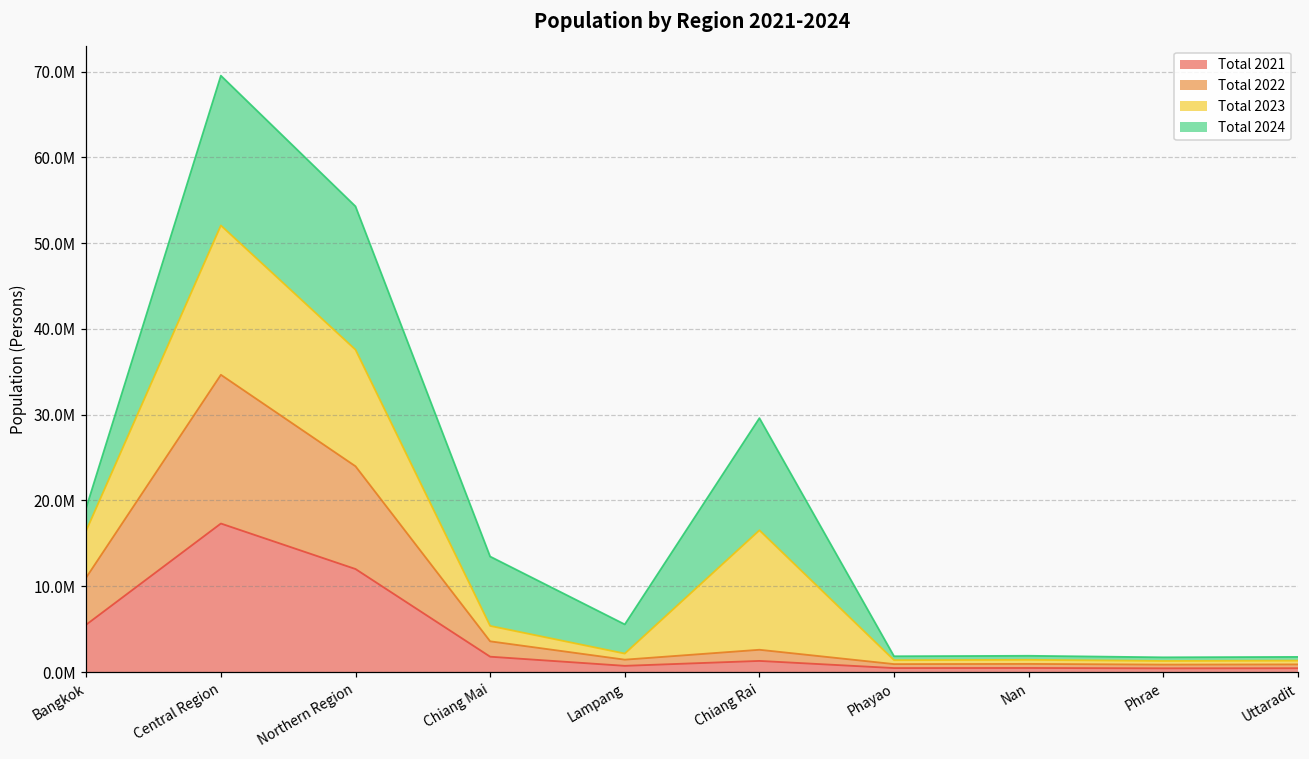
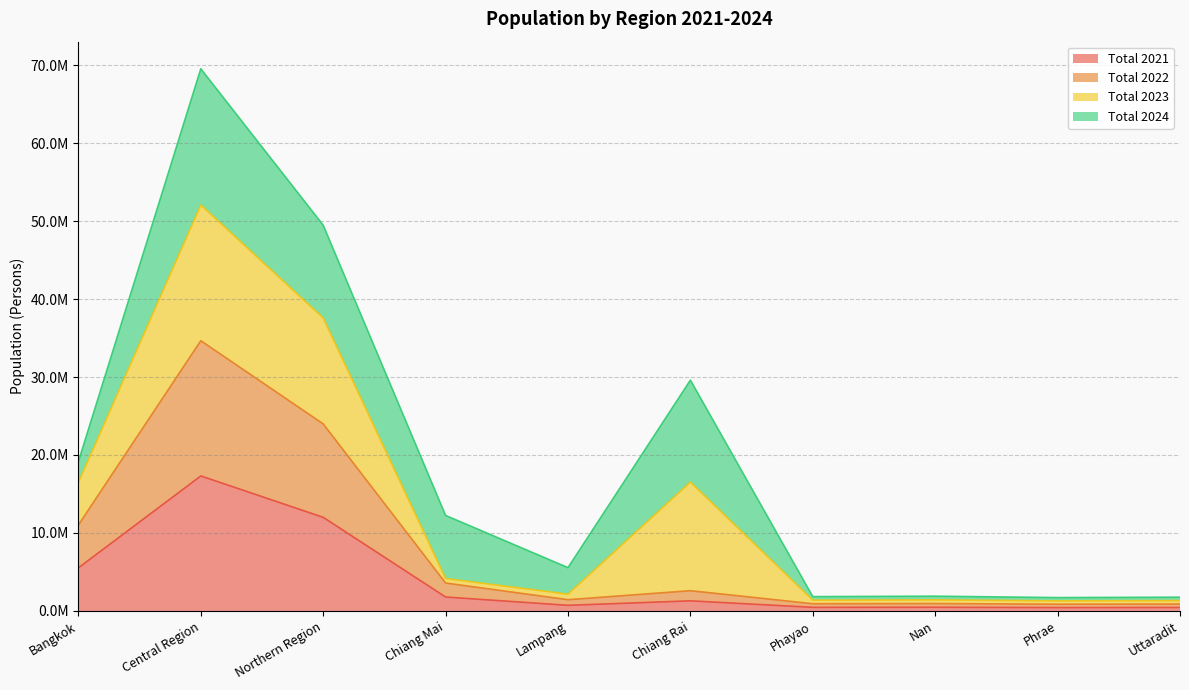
Total 2024, Northern Region: 17000000 -> 12000000
Total 2023, Chiang Mai: 2000000 -> 1000000
